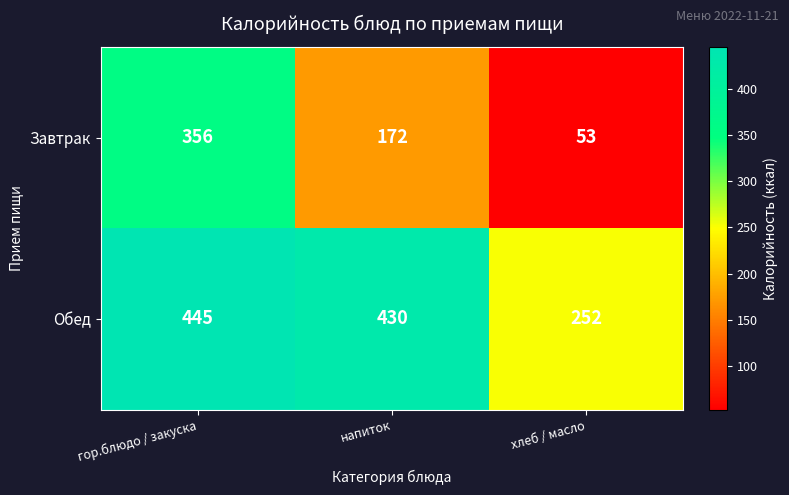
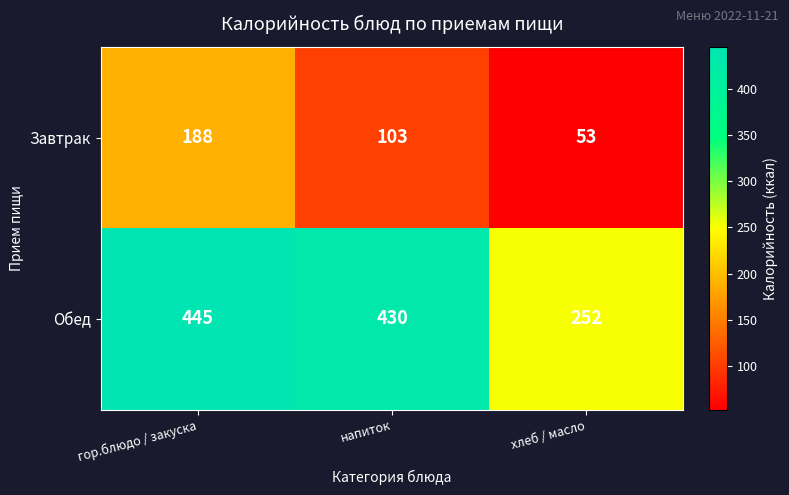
Завтрак, гор.блюдо / закуска: 356 -> 188
Завтрак, напиток: 172 -> 103
